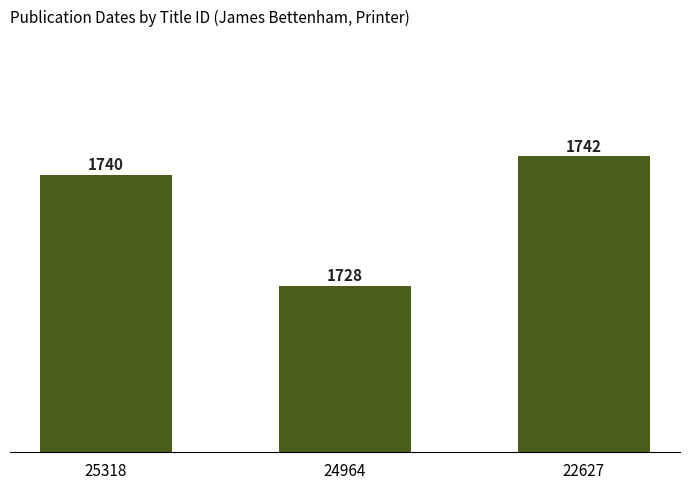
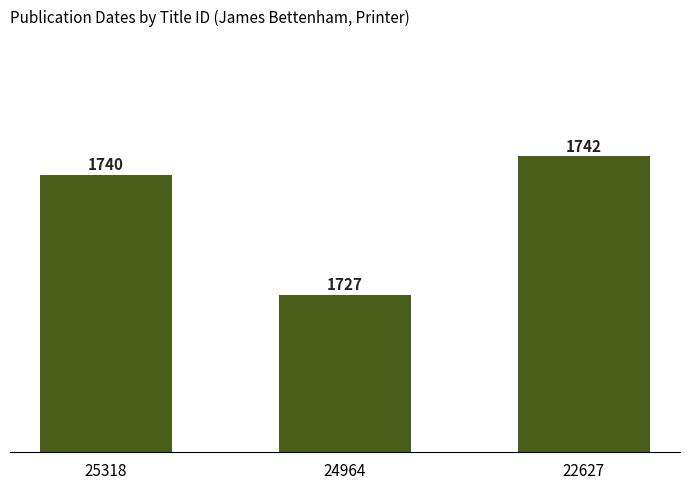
24964: 1728 -> 1727
